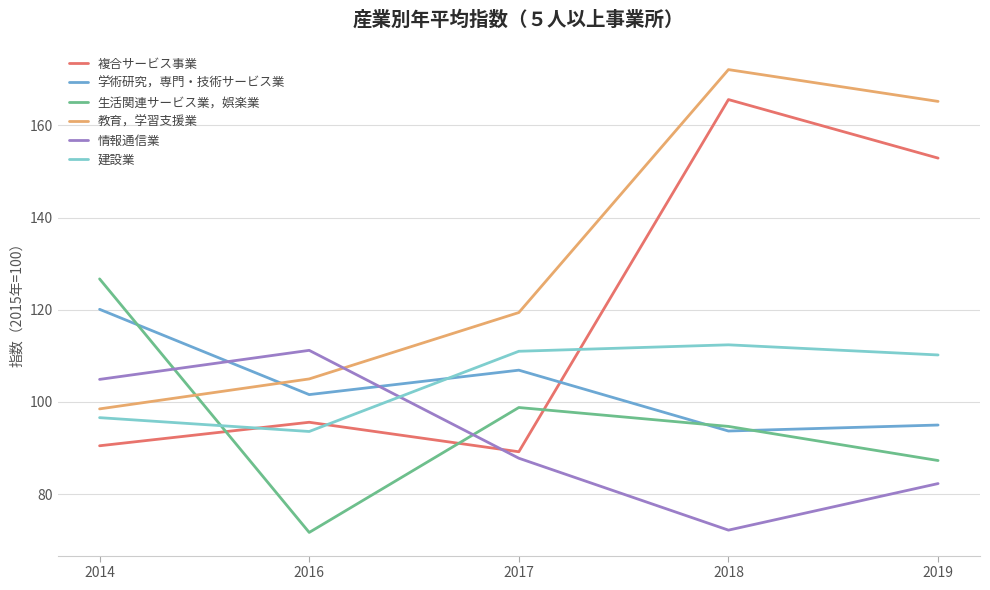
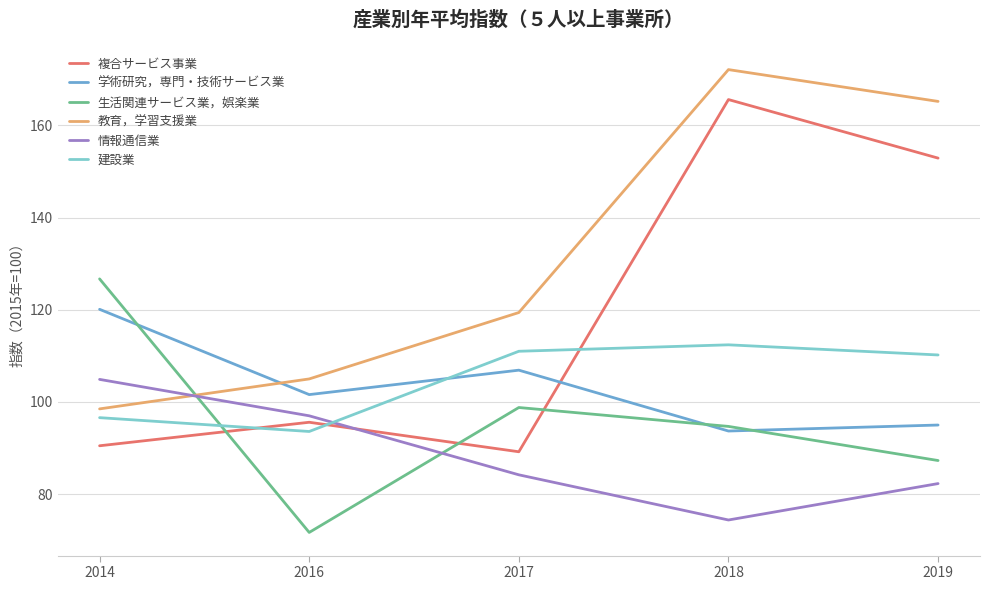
情報通信業, 2016: 111 -> 97
情報通信業, 2017: 88 -> 84
情報通信業, 2018: 72 -> 74
